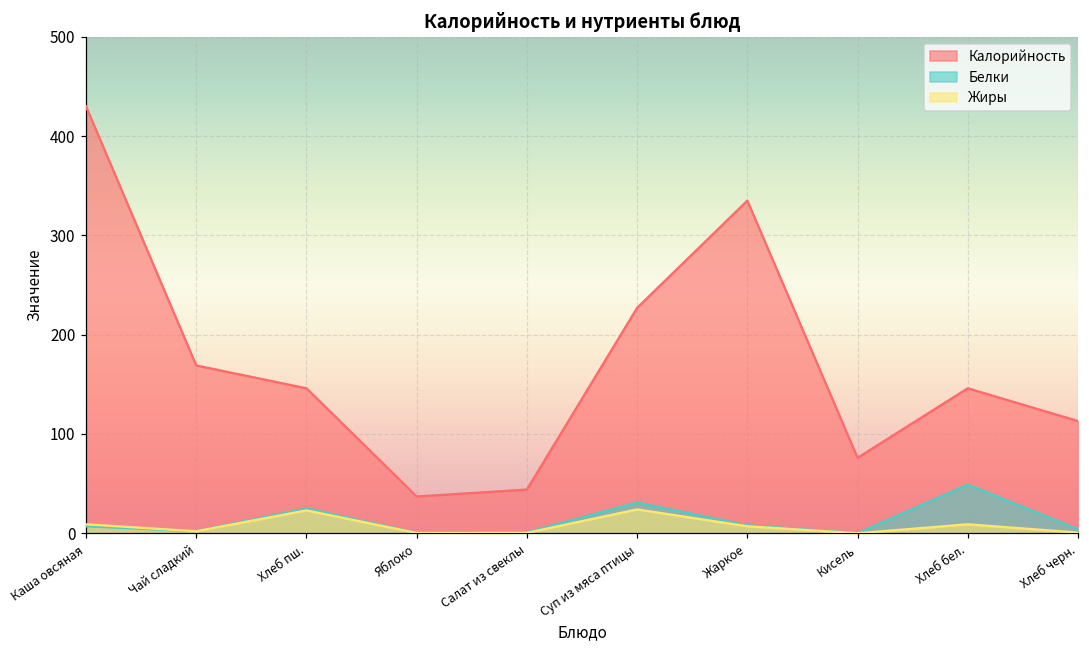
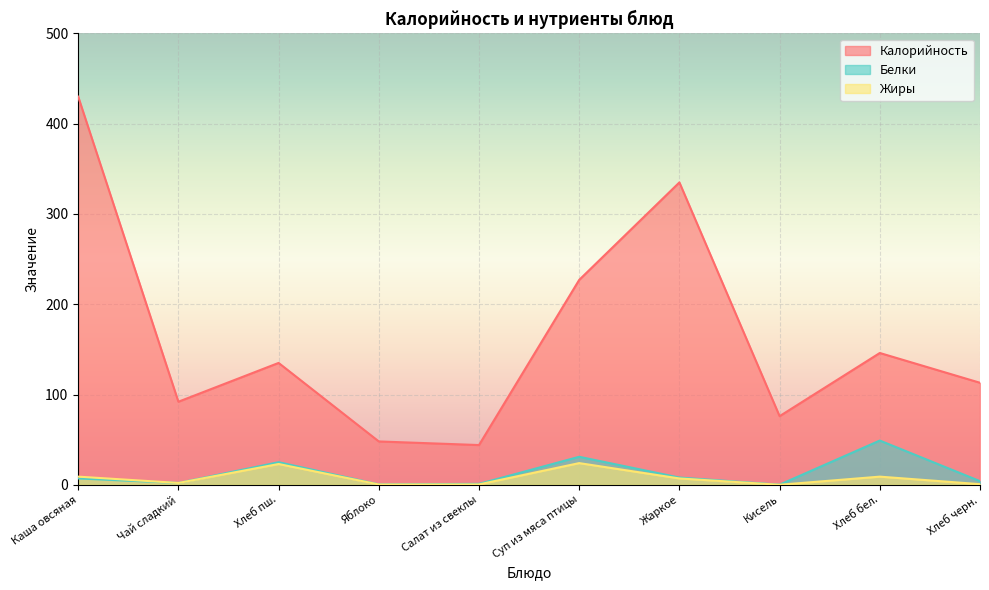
Калорийность, Чай сладкий: 170 -> 90
Калорийность, Хлеб пш.: 150 -> 140
Калорийность, Яблоко: 40 -> 50
